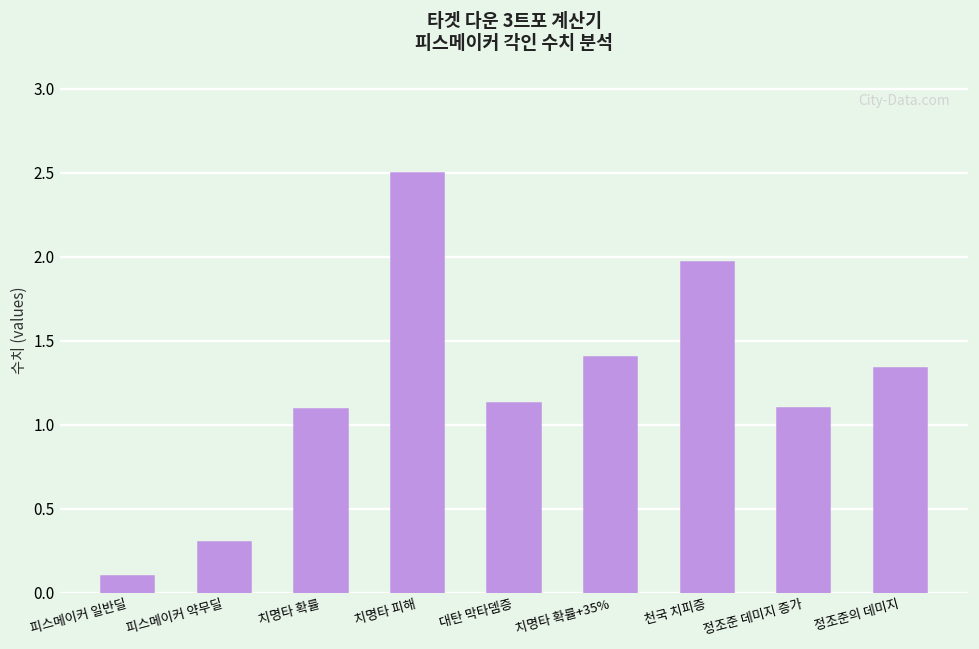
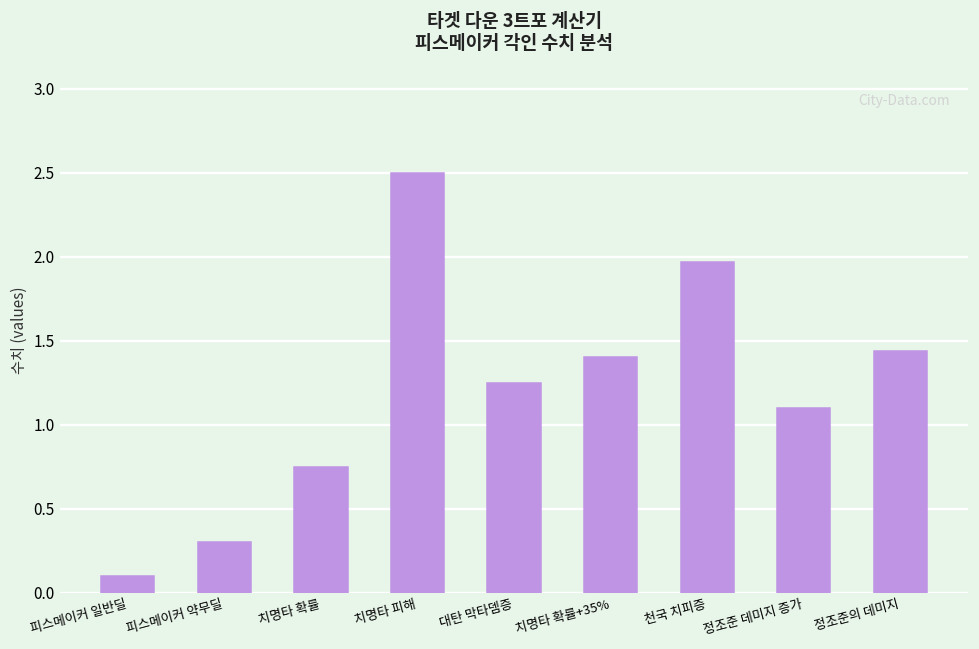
치명타 확률: 1.09 -> 0.75
대탄 막타뎀증: 1.13 -> 1.25
정조준의 데미지: 1.34 -> 1.44
